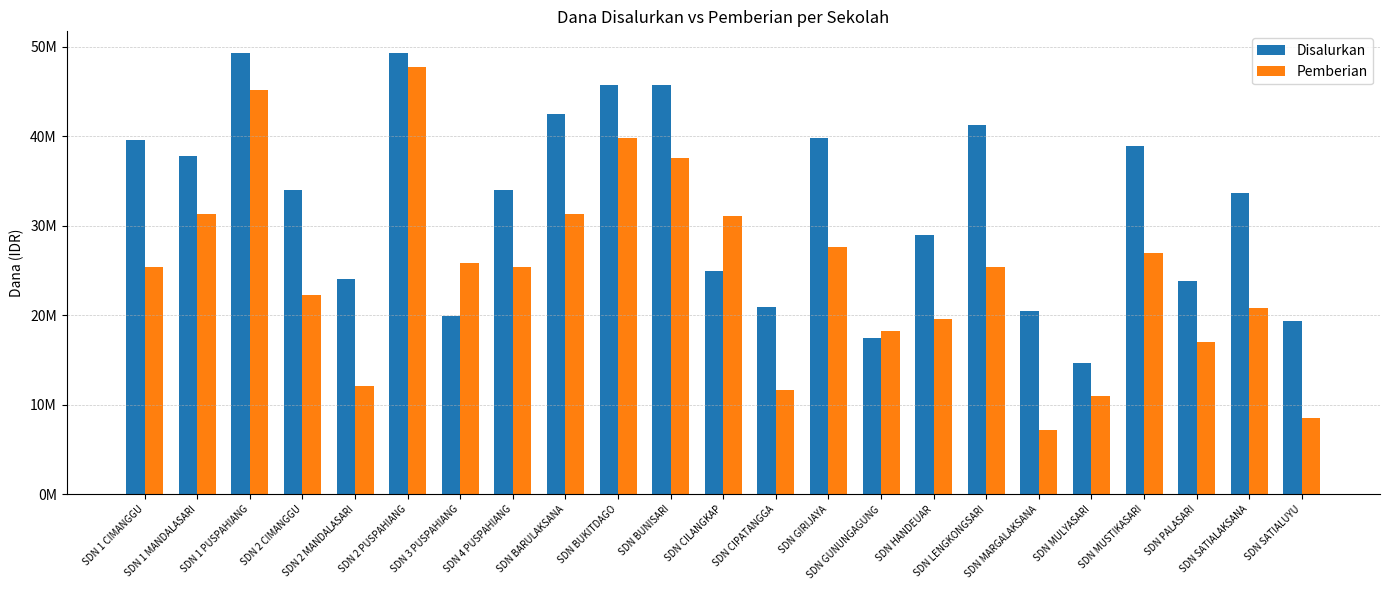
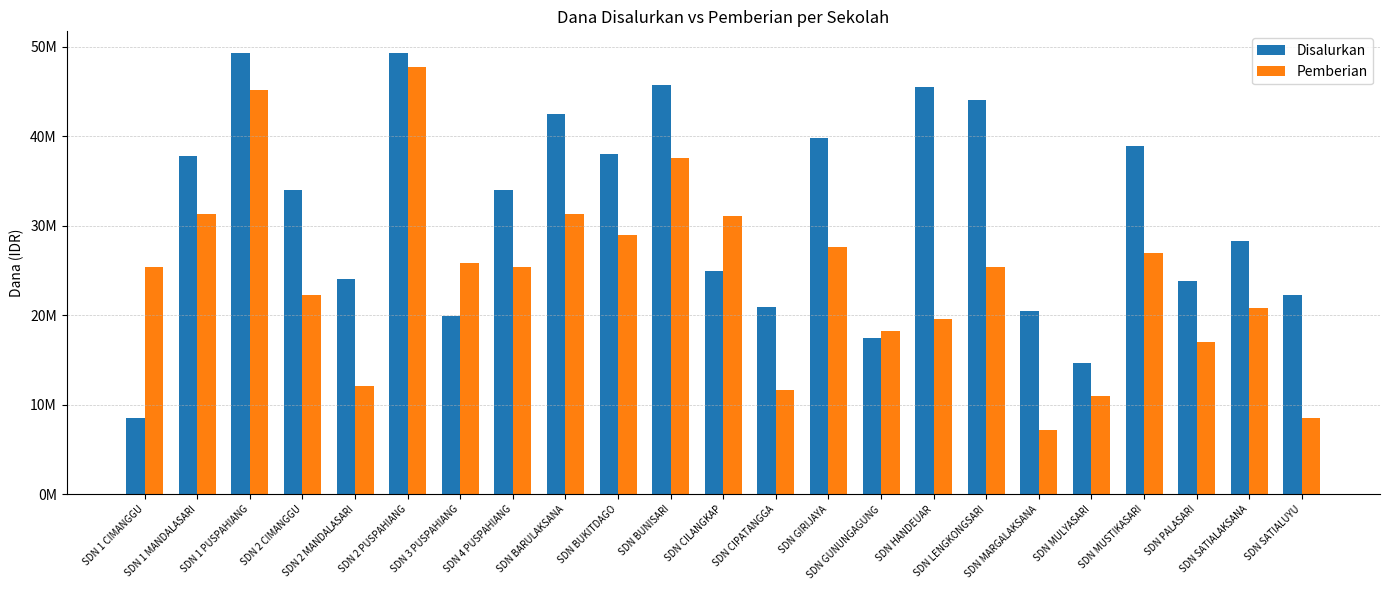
Disalurkan, SDN 1 CIMANGGU: 40000000 -> 8000000
Disalurkan, SDN BUKITDAGO: 46000000 -> 38000000
Pemberian, SDN BUKITDAGO: 40000000 -> 29000000
Disalurkan, SDN HANDEUAR: 29000000 -> 45000000
Disalurkan, SDN LENGKONGSARI: 41000000 -> 44000000
Disalurkan, SDN SATIALAKSANA: 34000000 -> 28000000
Disalurkan, SDN SATIALUYU: 19000000 -> 22000000
